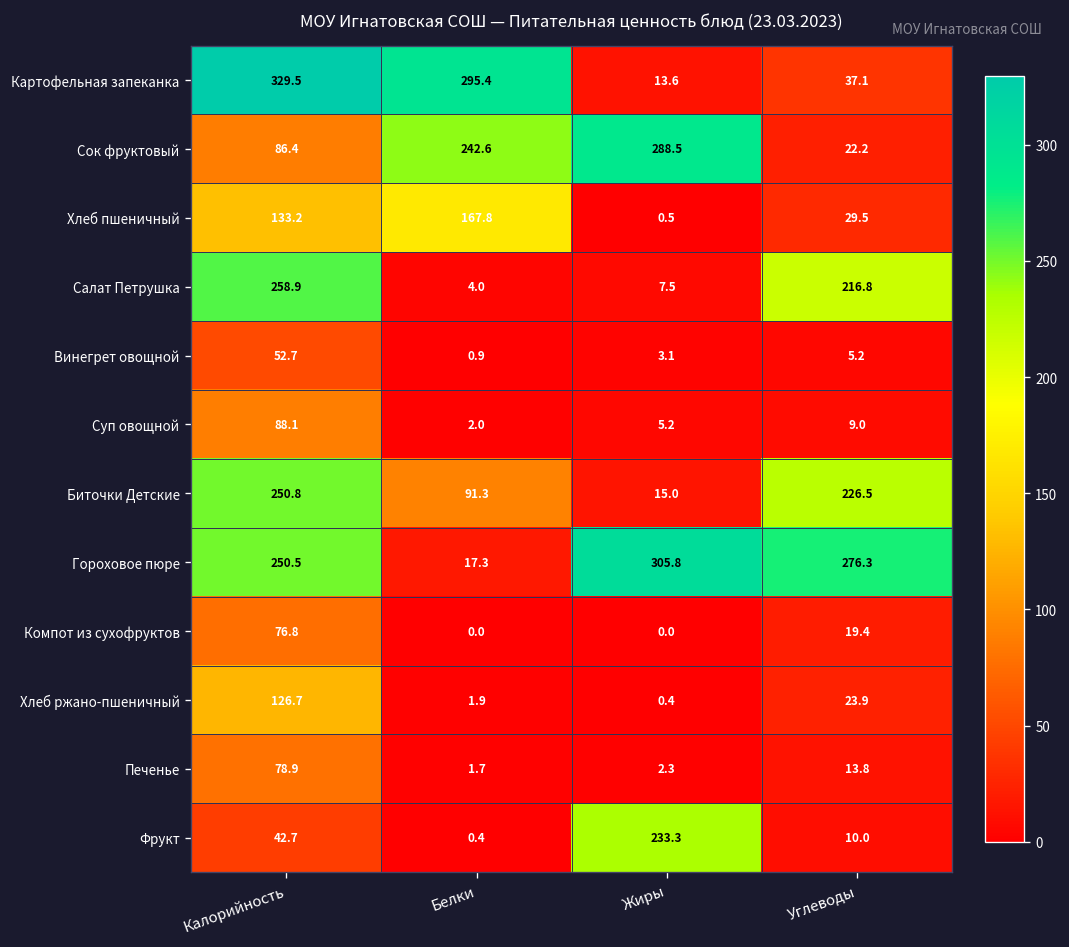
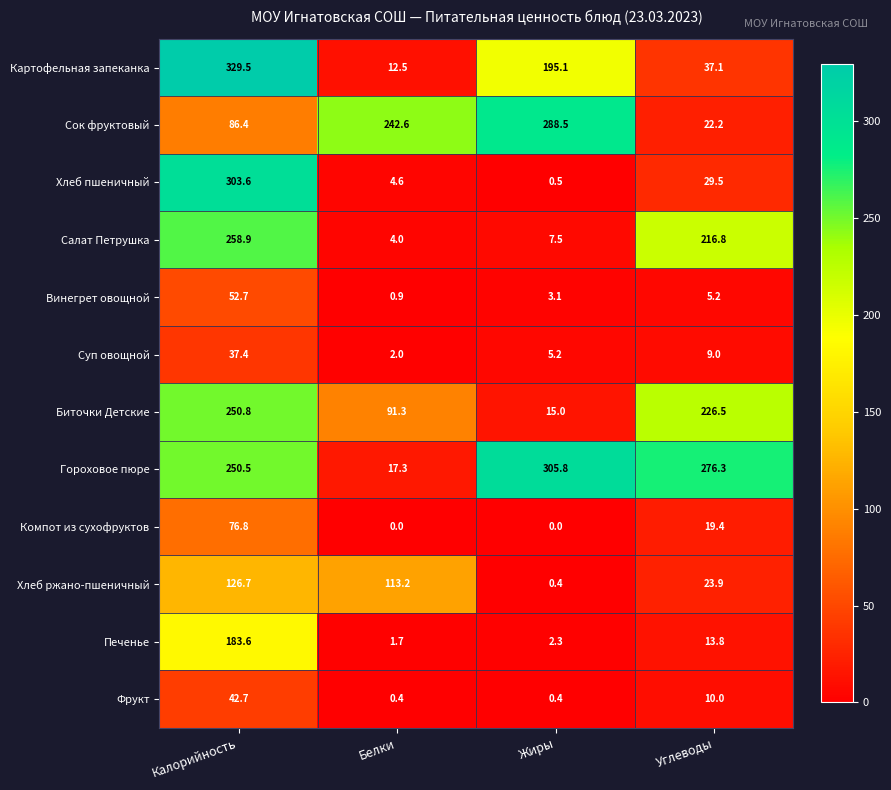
Картофельная запеканка, Белки: 295.4 -> 12.5
Картофельная запеканка, Жиры: 13.6 -> 195.1
Хлеб пшеничный, Калорийность: 133.2 -> 303.6
Хлеб пшеничный, Белки: 167.8 -> 4.6
Суп овощной, Калорийность: 88.1 -> 37.4
Хлеб ржано-пшеничный, Белки: 1.9 -> 113.2
Печенье, Калорийность: 78.9 -> 183.6
Фрукт, Жиры: 233.3 -> 0.4
